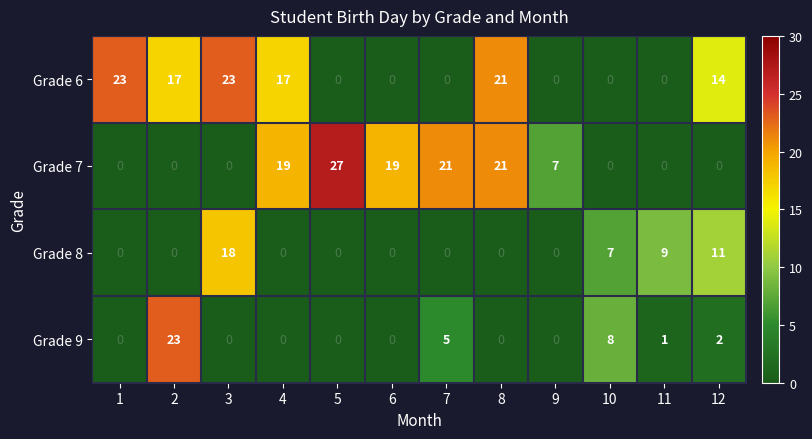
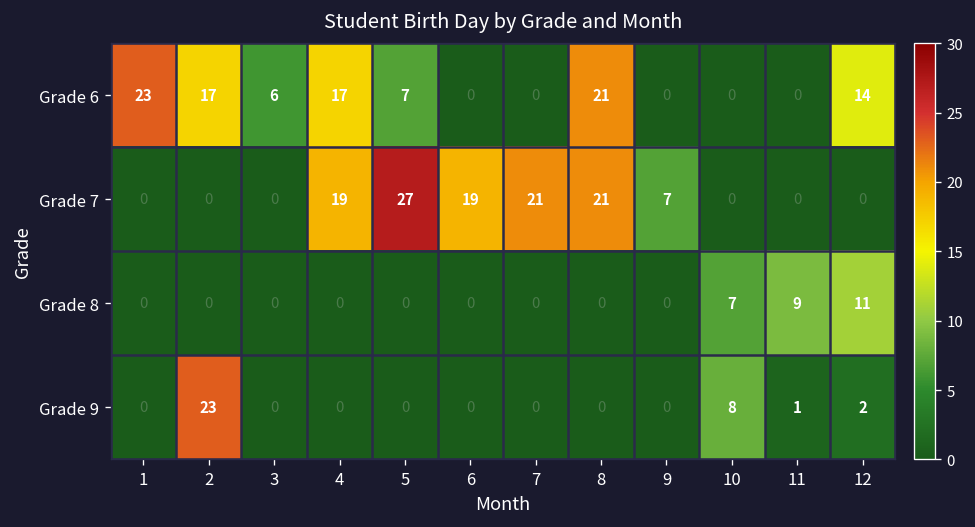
Grade 6, 3: 23 -> 6
Grade 6, 5: 0 -> 7
Grade 8, 3: 18 -> 0
Grade 9, 7: 5 -> 0
